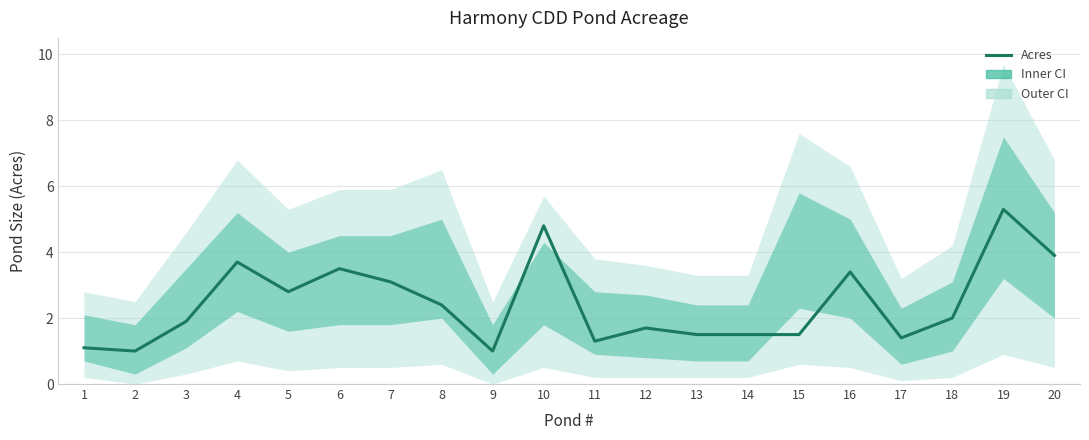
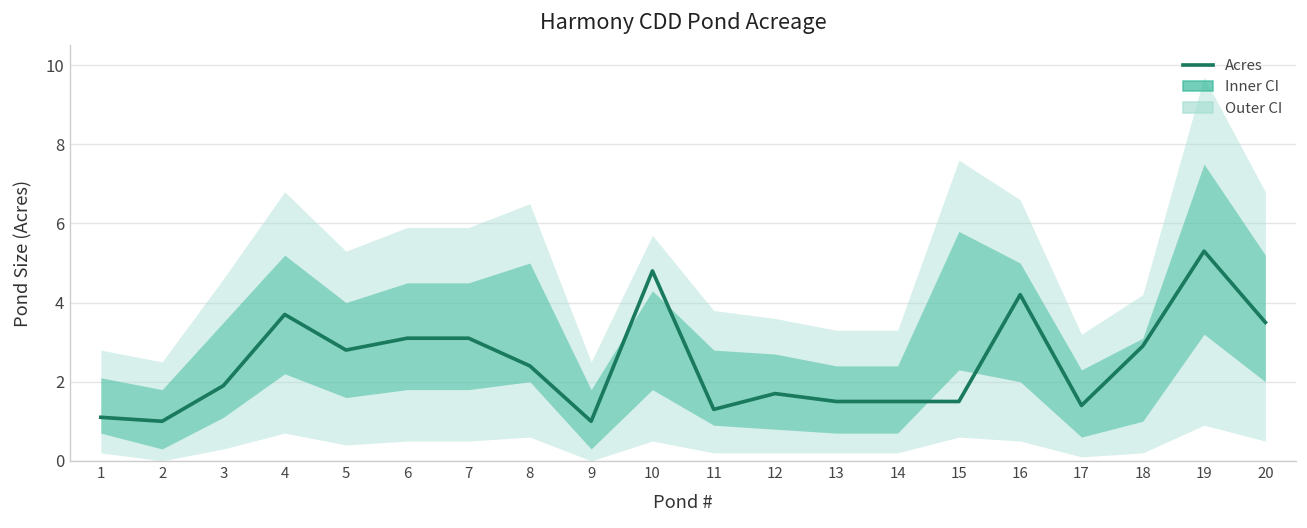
Acres, 6: 3.5 -> 3.1
Acres, 16: 3.4 -> 4.2
Acres, 18: 2.0 -> 2.9
Acres, 20: 3.9 -> 3.5
